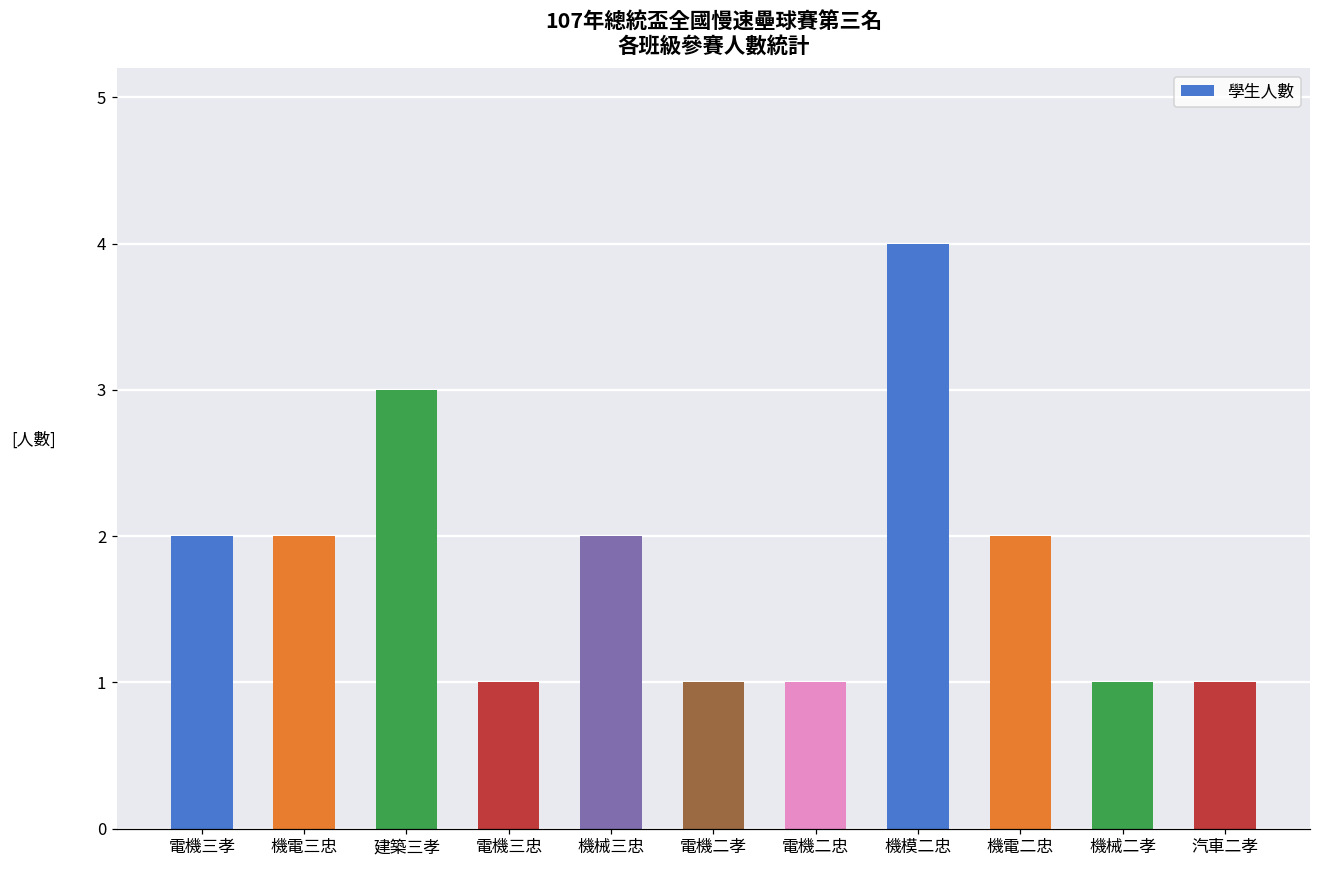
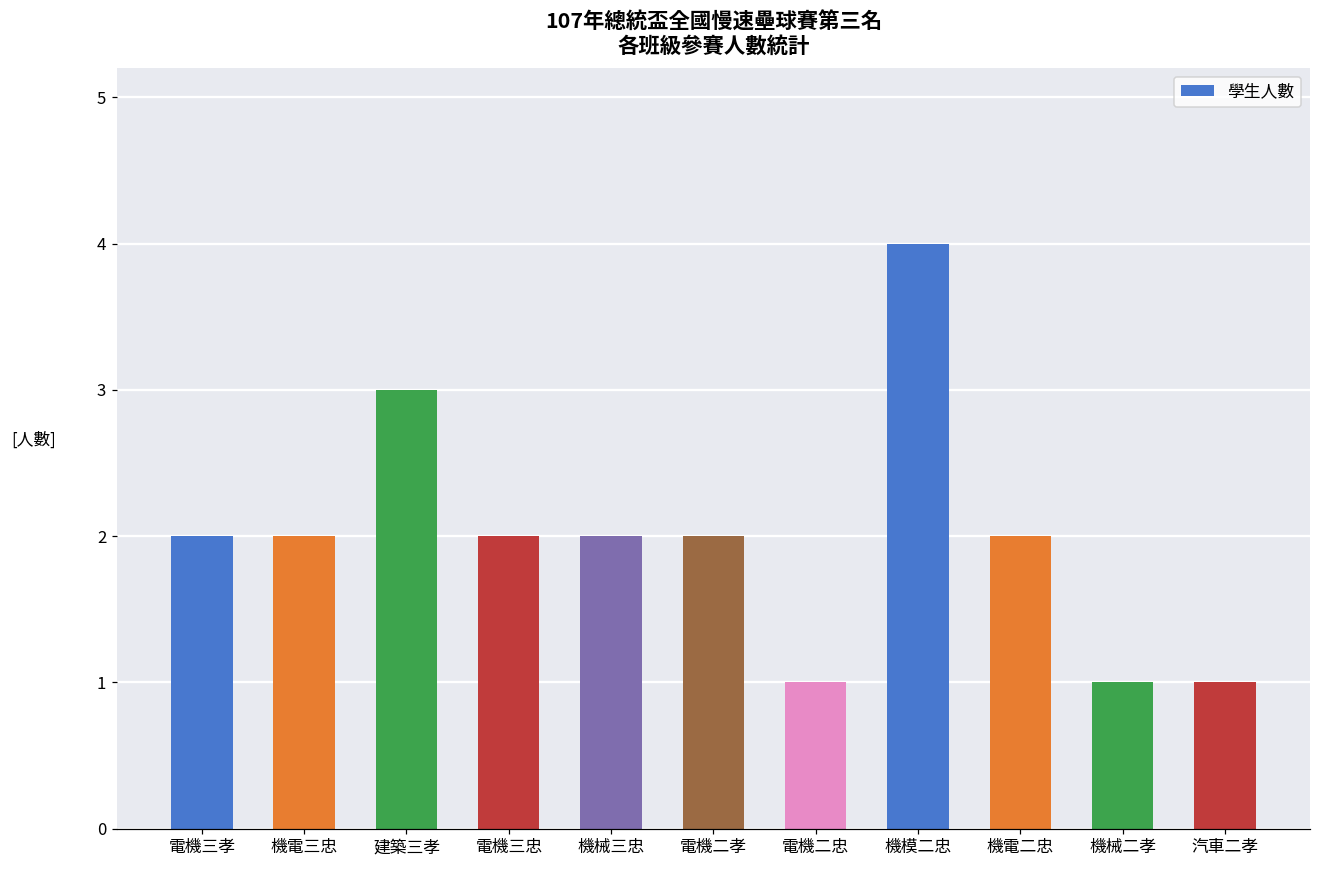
電機三忠: 1 -> 2
電機二孝: 1 -> 2
